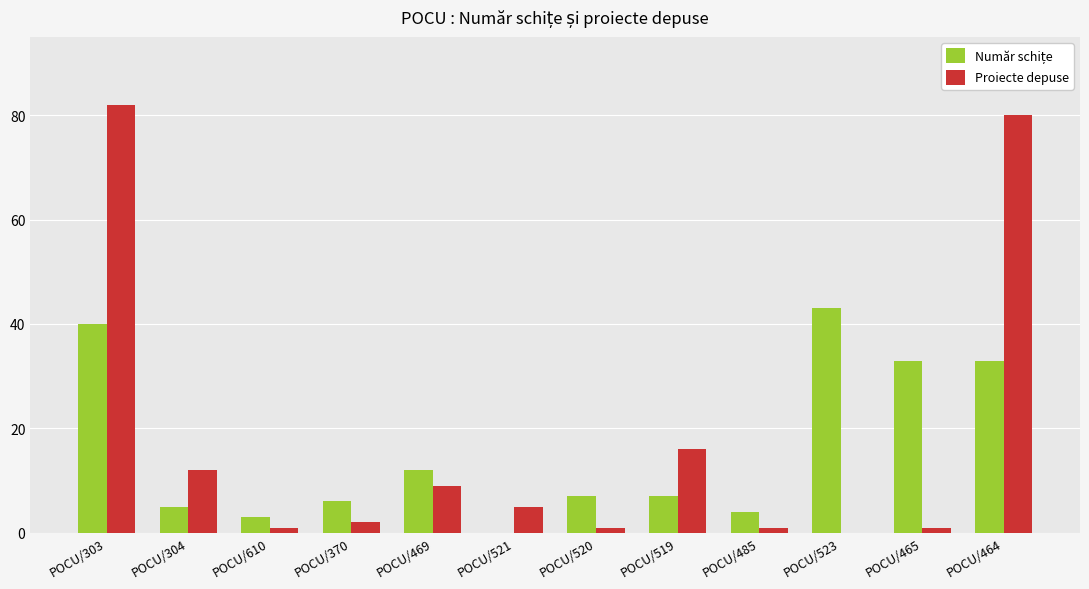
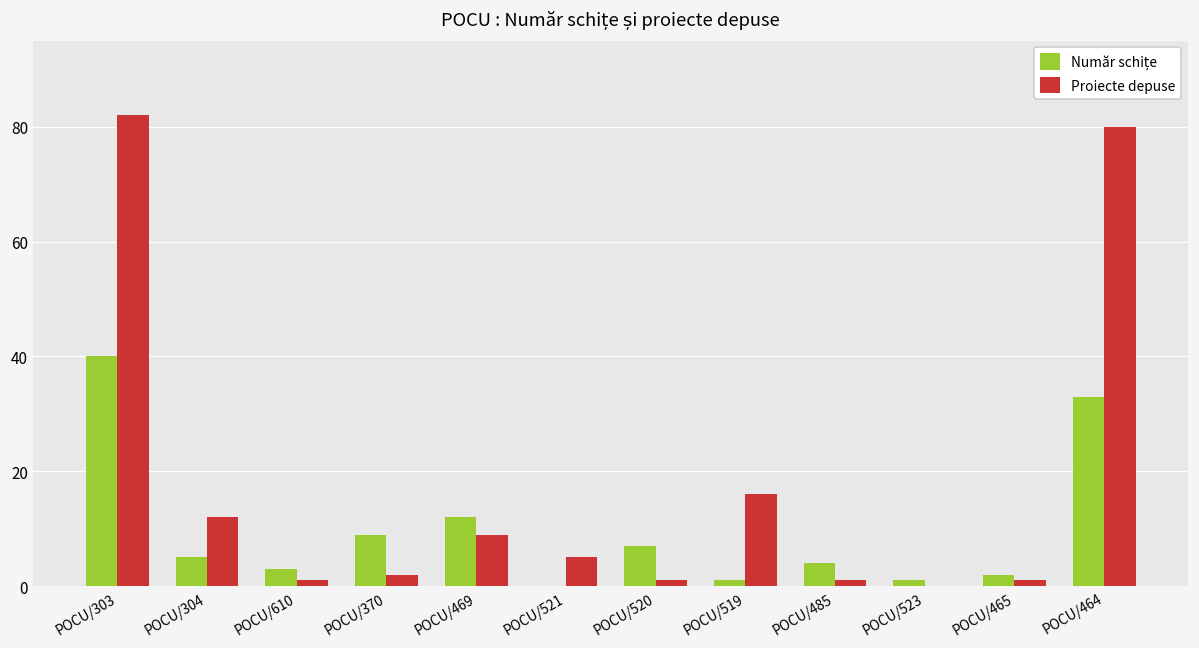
Număr schițe, POCU/370: 6 -> 9
Număr schițe, POCU/519: 7 -> 1
Număr schițe, POCU/523: 43 -> 1
Număr schițe, POCU/465: 33 -> 2
